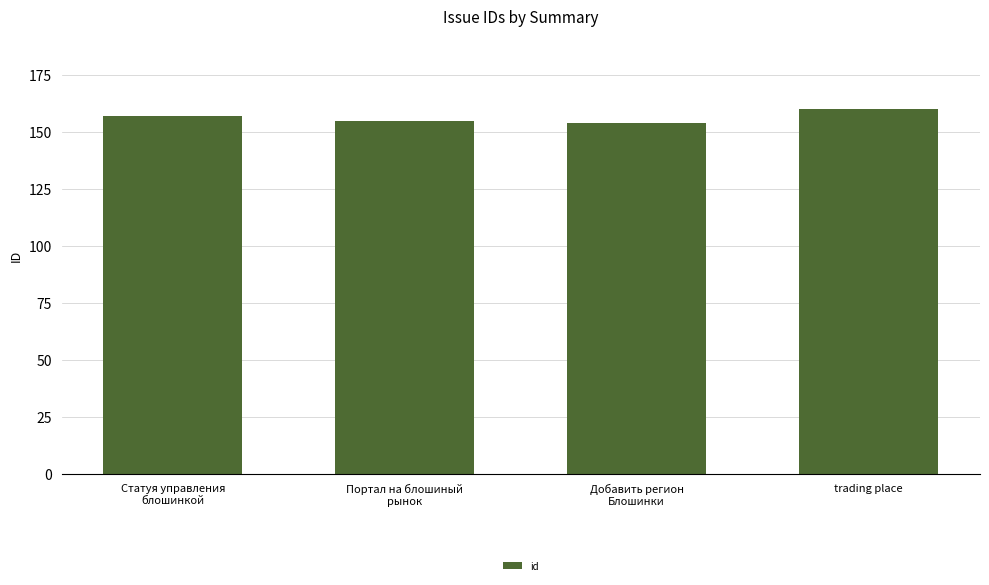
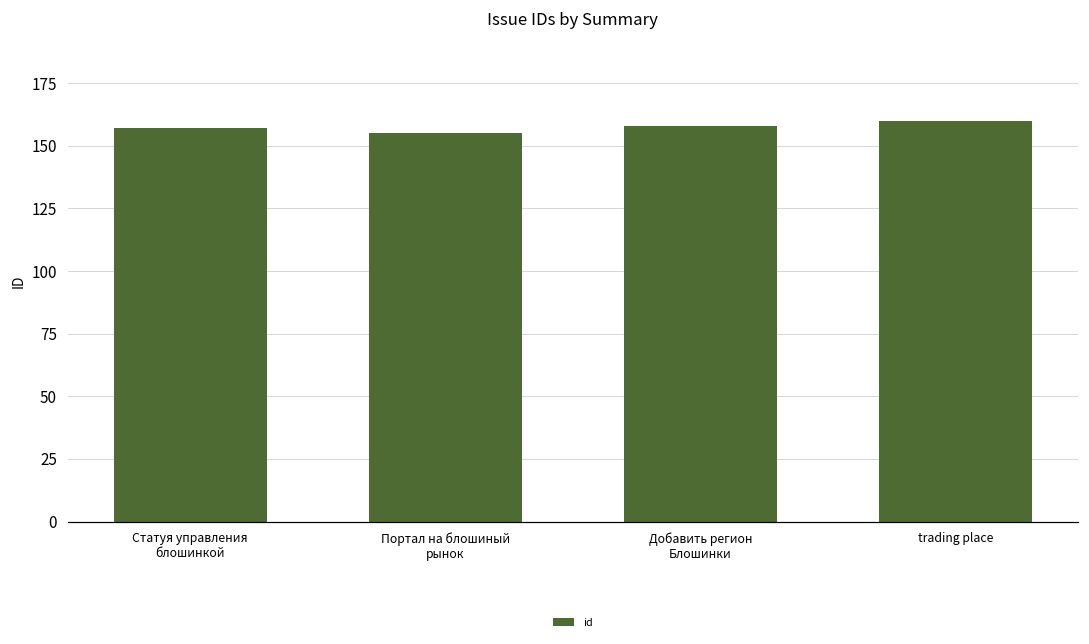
Добавить регион Блошинки: 154 -> 158
